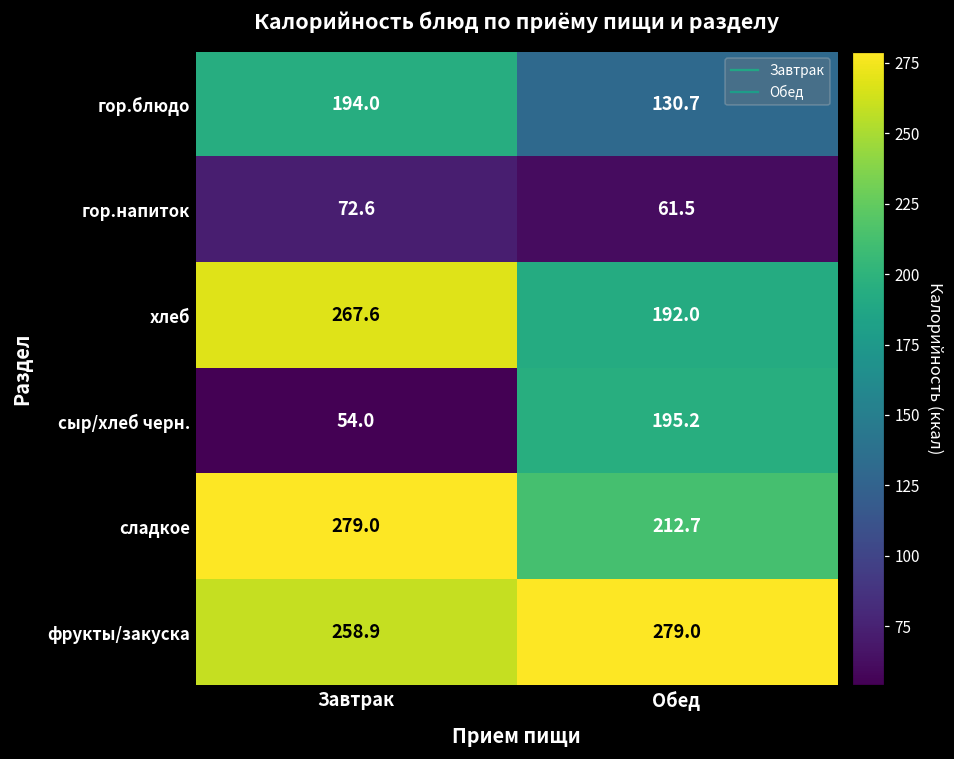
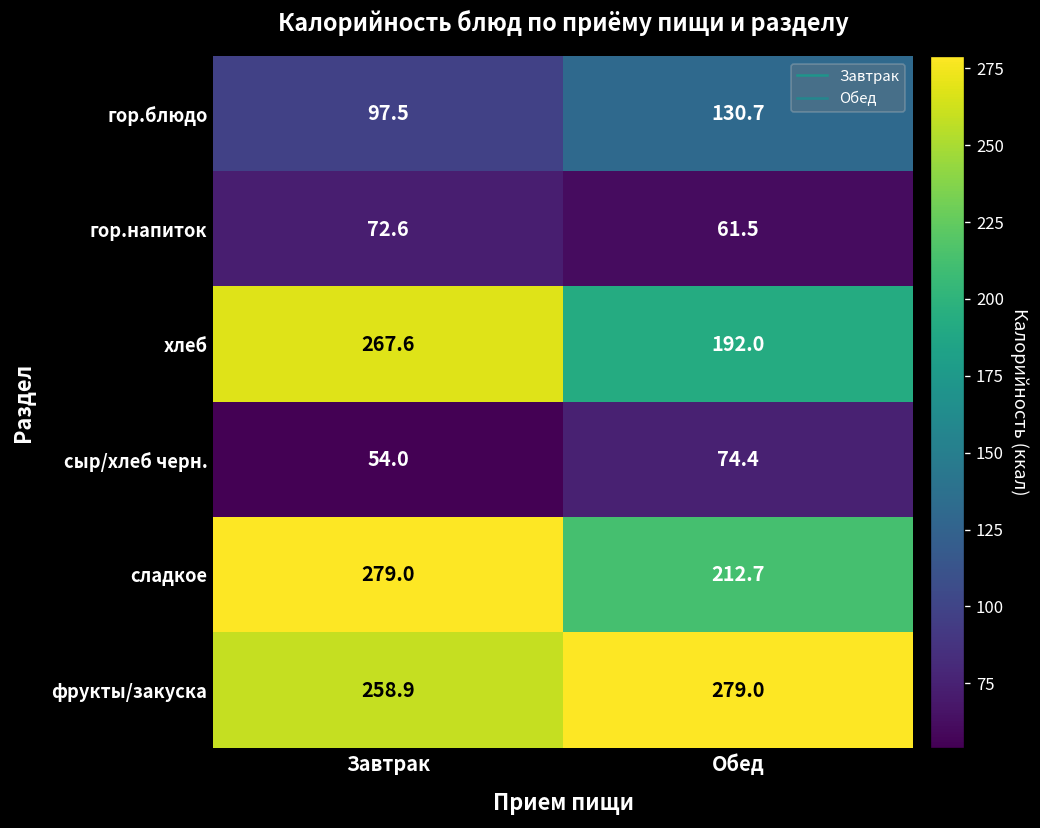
гор.блюдо, Завтрак: 194.0 -> 97.5
сыр/хлеб черн., Обед: 195.2 -> 74.4
